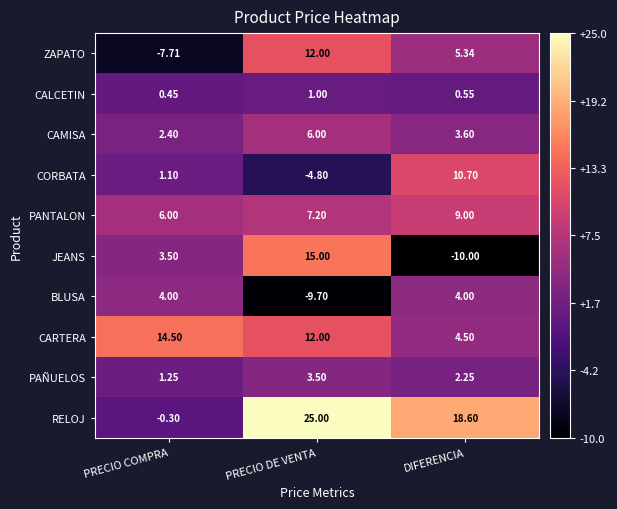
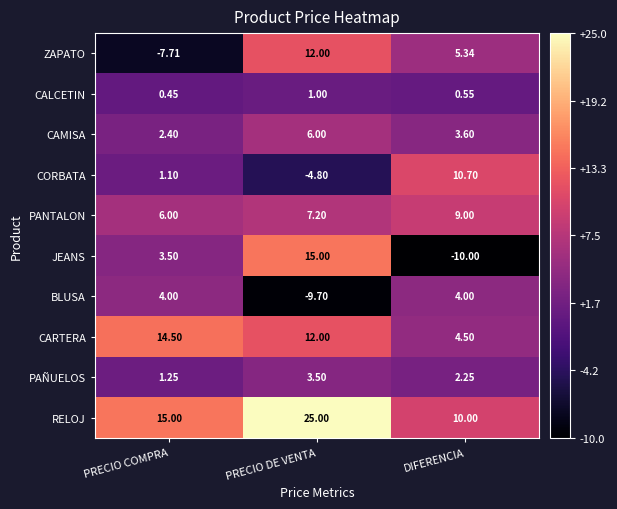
RELOJ, PRECIO COMPRA: -0.30 -> 15.00
RELOJ, DIFERENCIA: 18.60 -> 10.00
